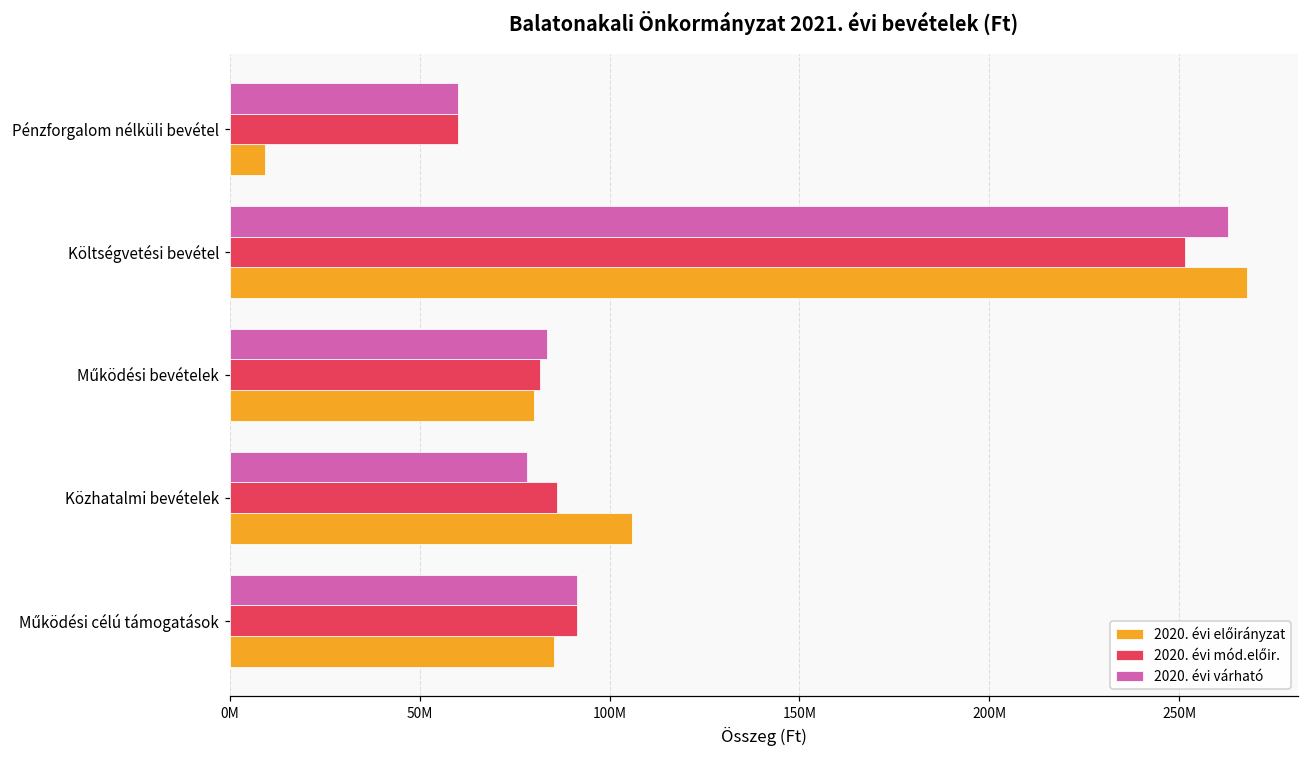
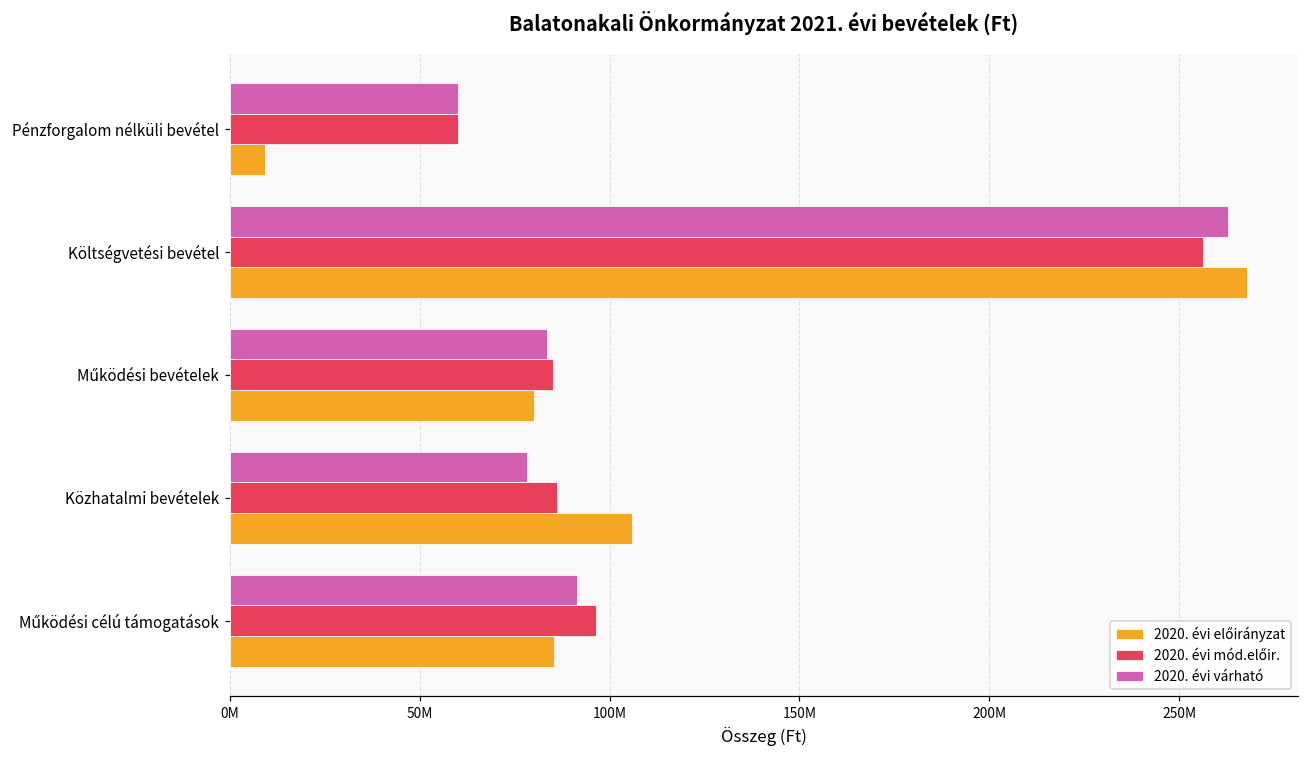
2020. évi mód.előir., Költségvetési bevétel: 251000000 -> 256000000
2020. évi mód.előir., Működési bevételek: 82000000 -> 85000000
2020. évi mód.előir., Működési célú támogatások: 92000000 -> 97000000
